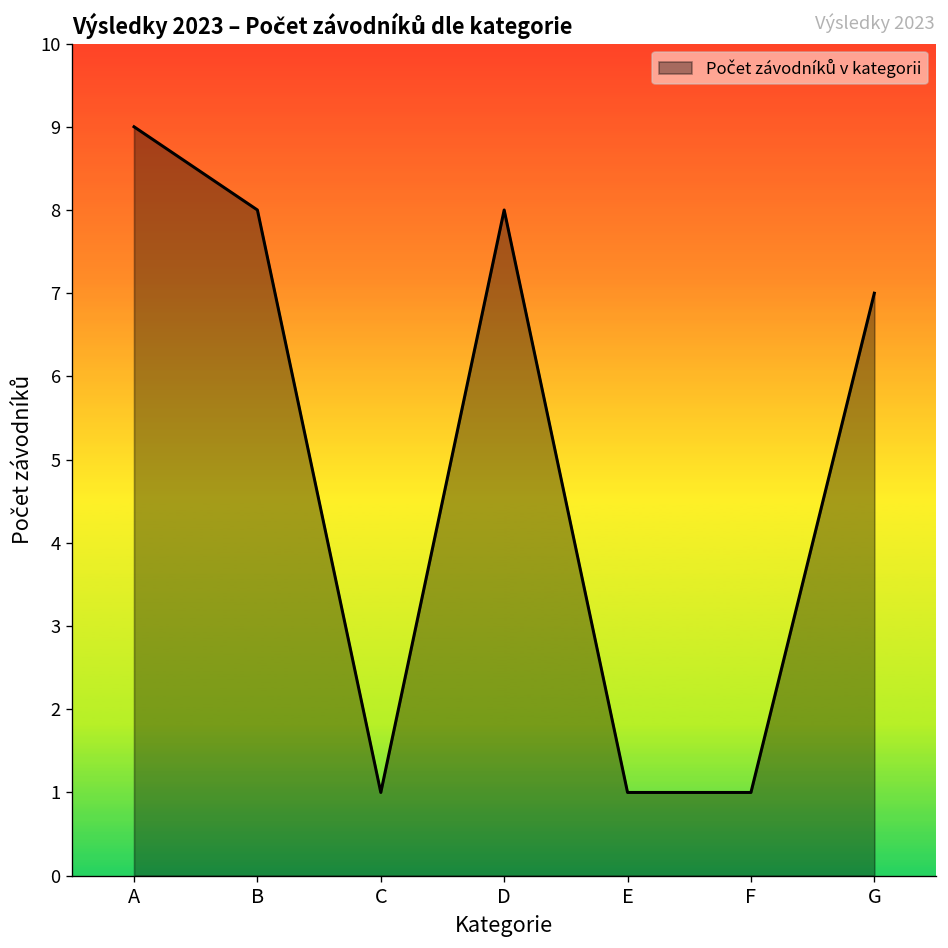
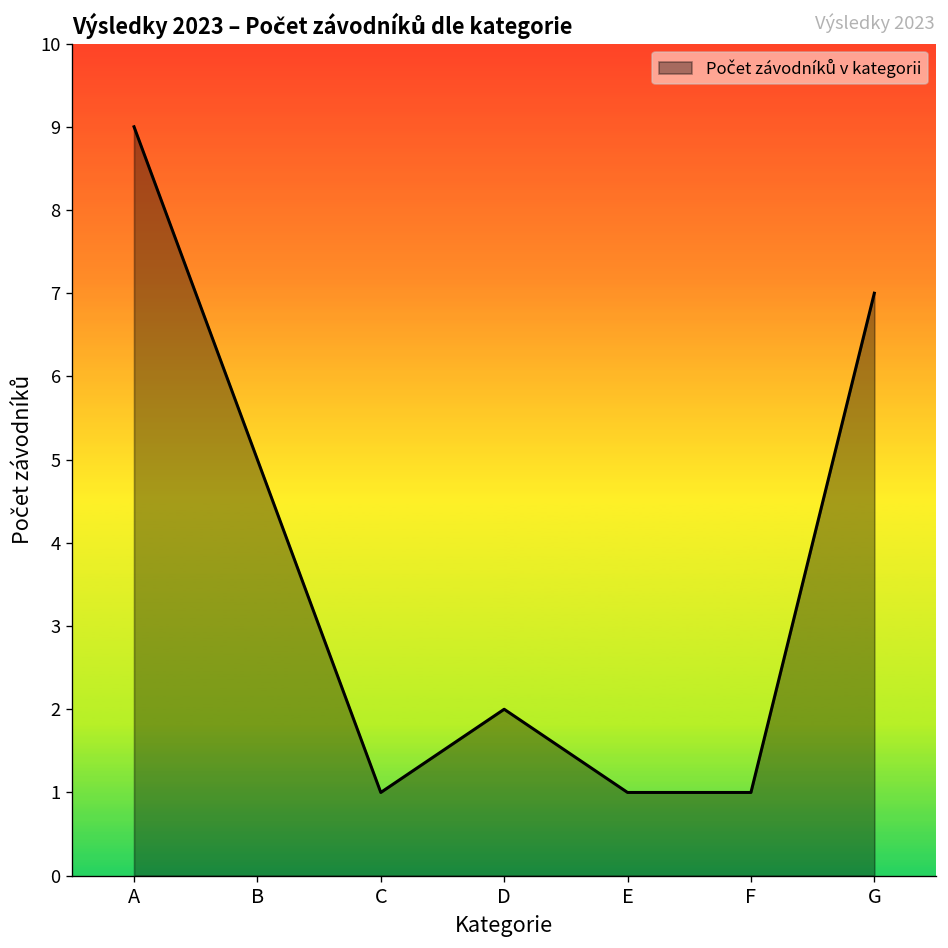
B: 8 -> 5
D: 8 -> 2
